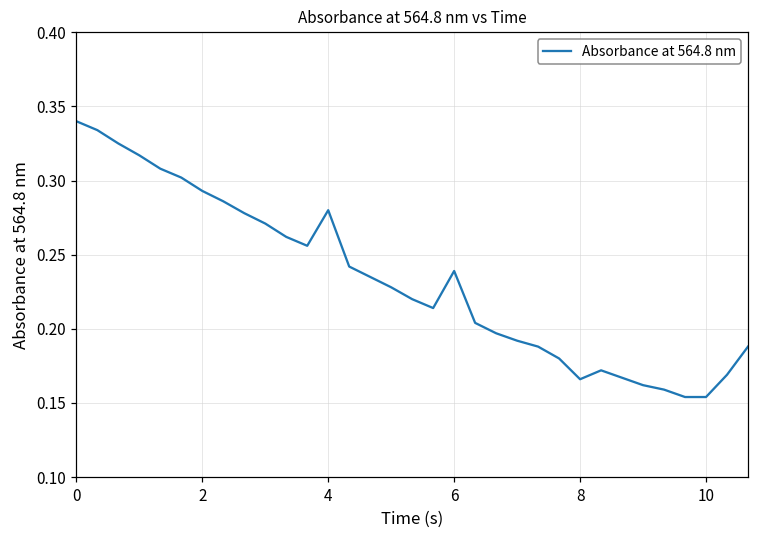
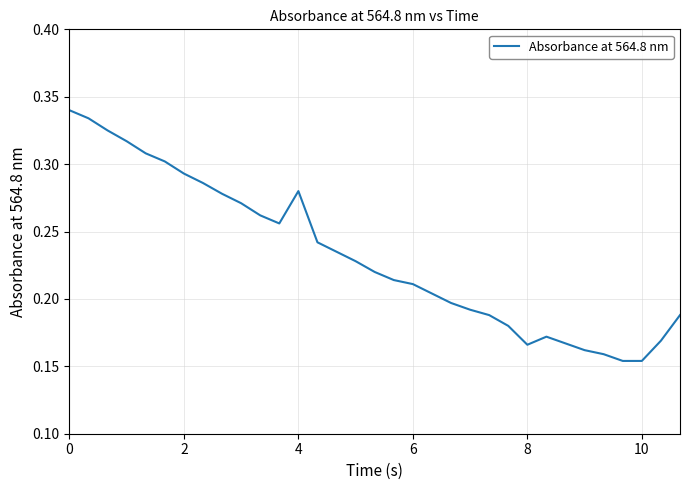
6: 0.239 -> 0.211
